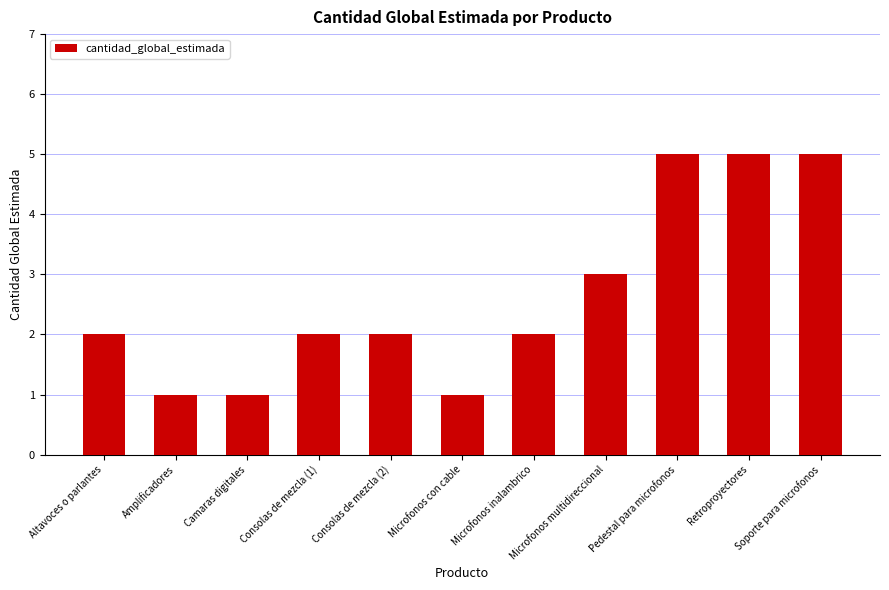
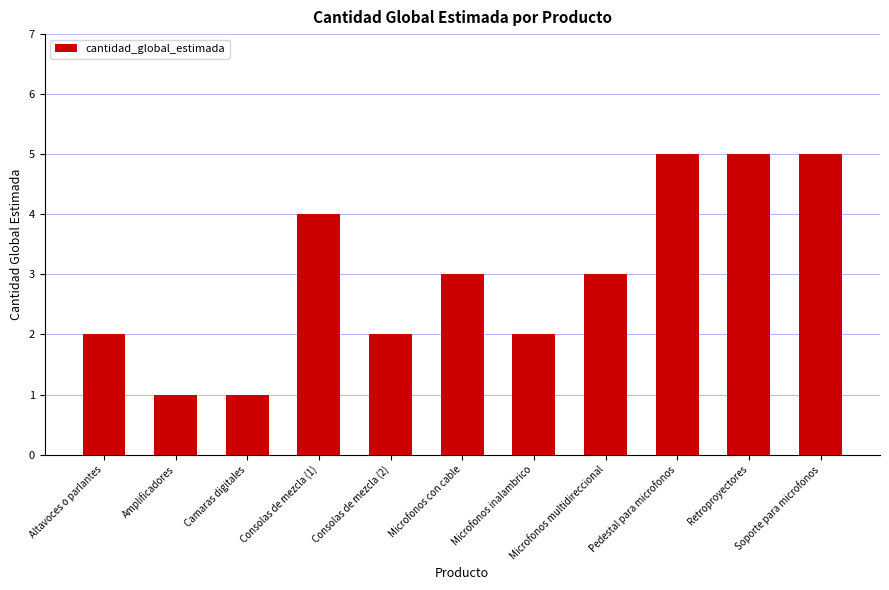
Consolas de mezcla (1): 2 -> 4
Microfonos con cable: 1 -> 3
